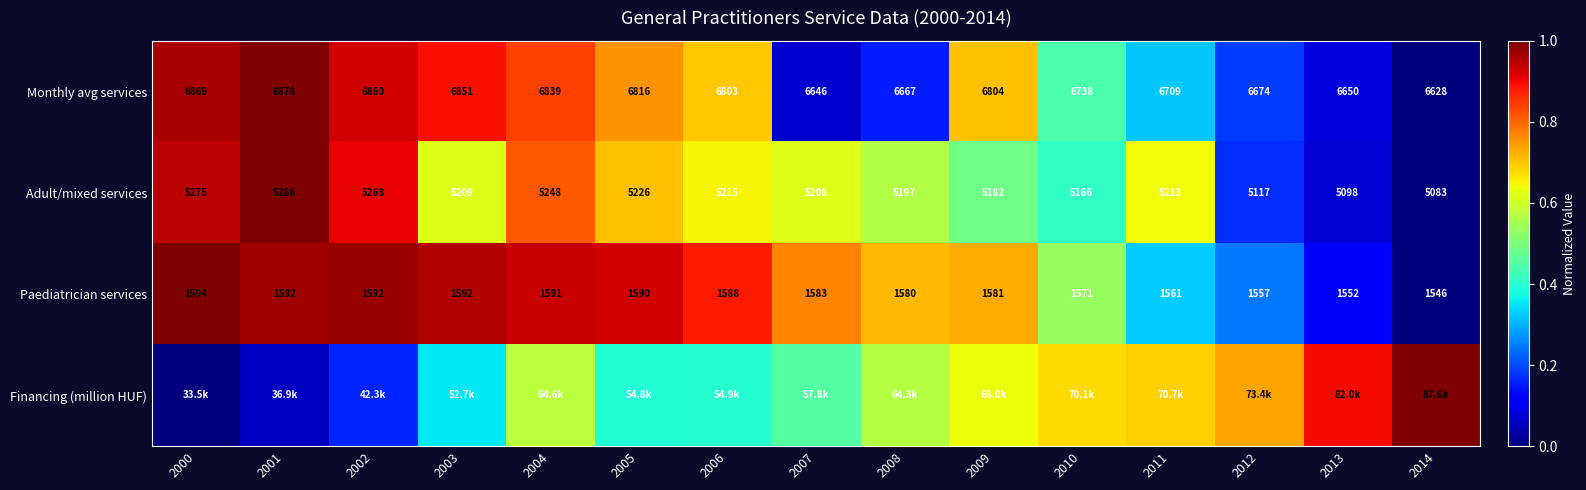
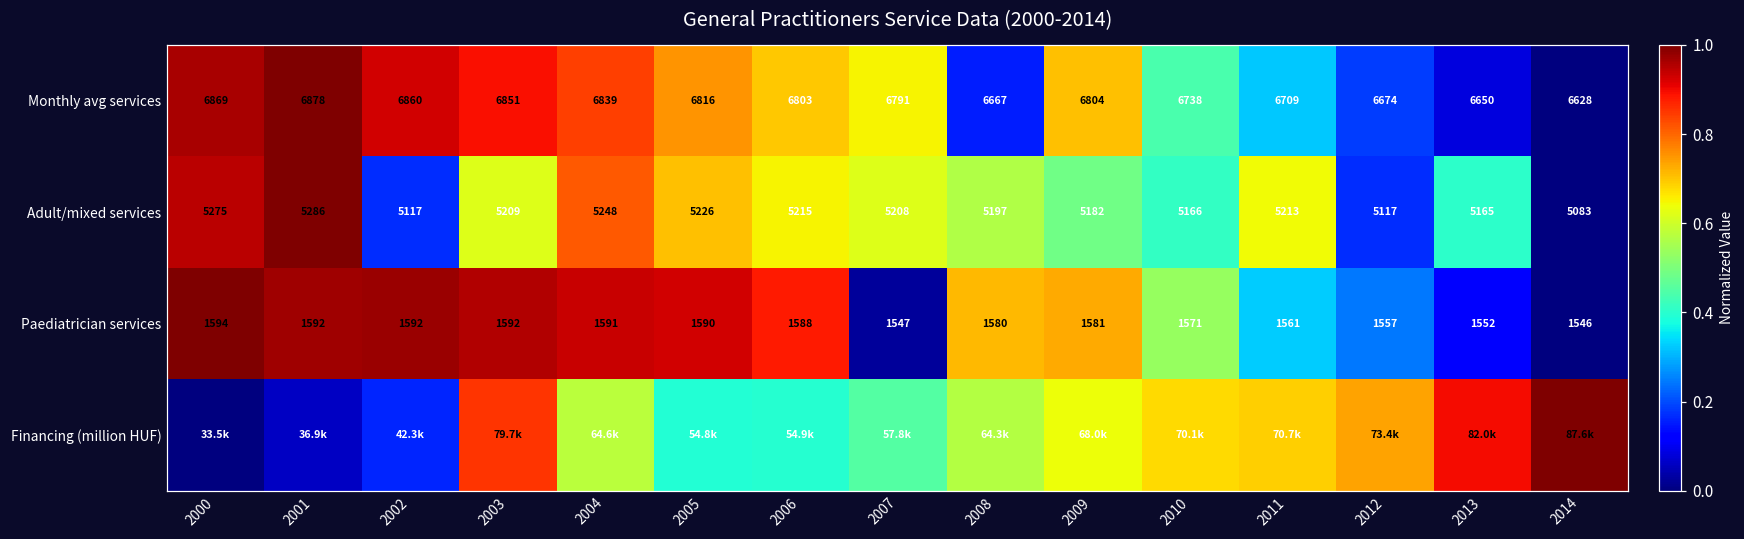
Monthly avg services, 2007: 6646 -> 6791
Adult/mixed services, 2002: 5268 -> 5117
Adult/mixed services, 2013: 5098 -> 5165
Paediatrician services, 2007: 1583 -> 1547
Financing (million HUF), 2003: 52.7k -> 79.7k
